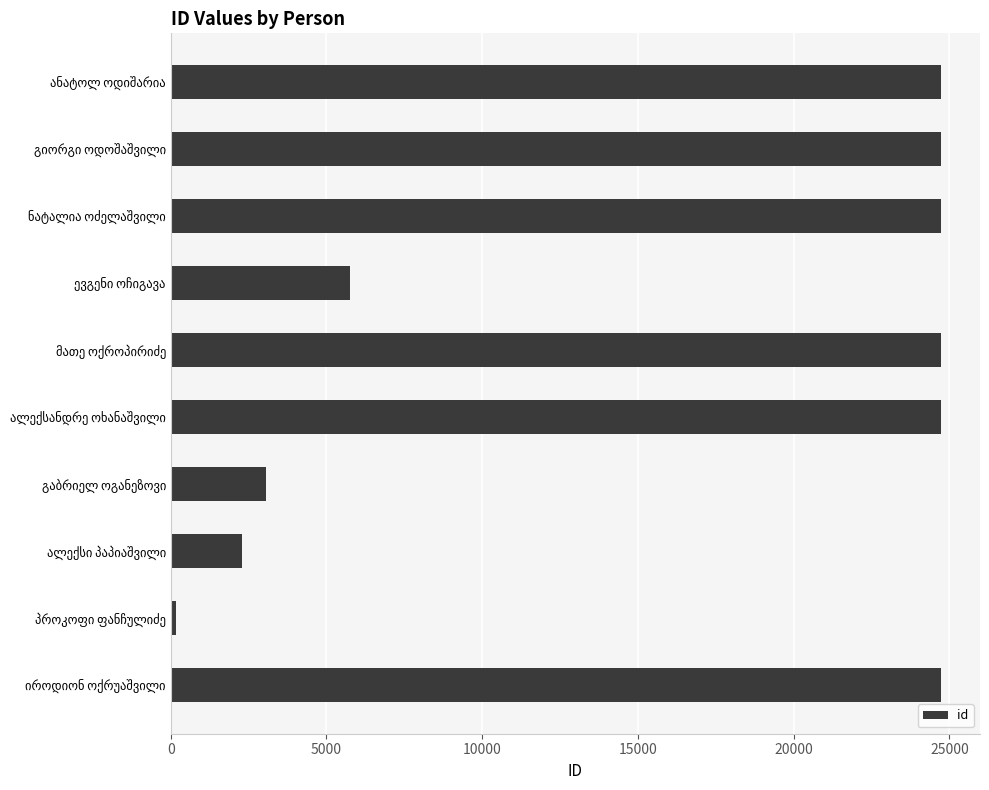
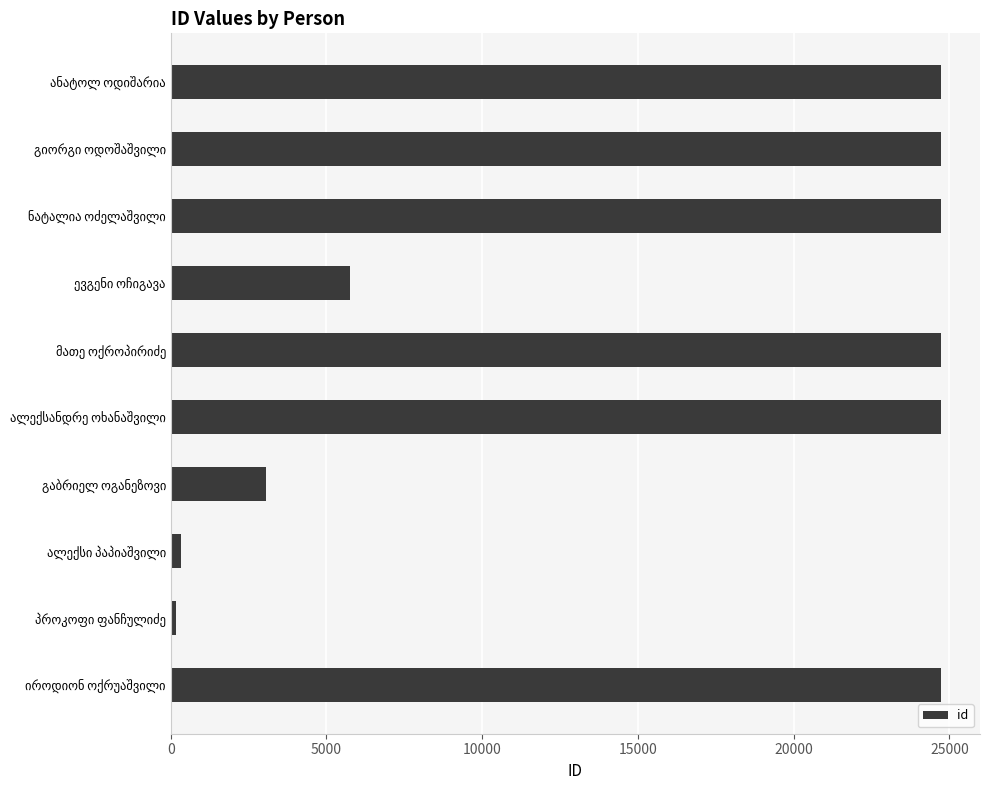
ალექსი პაპიაშვილი: 2300 -> 300
